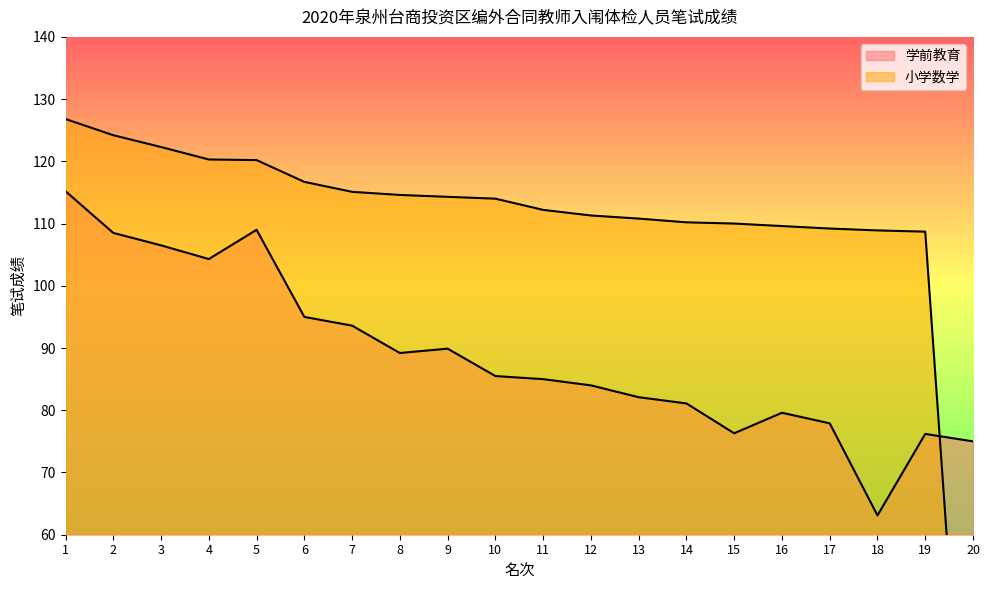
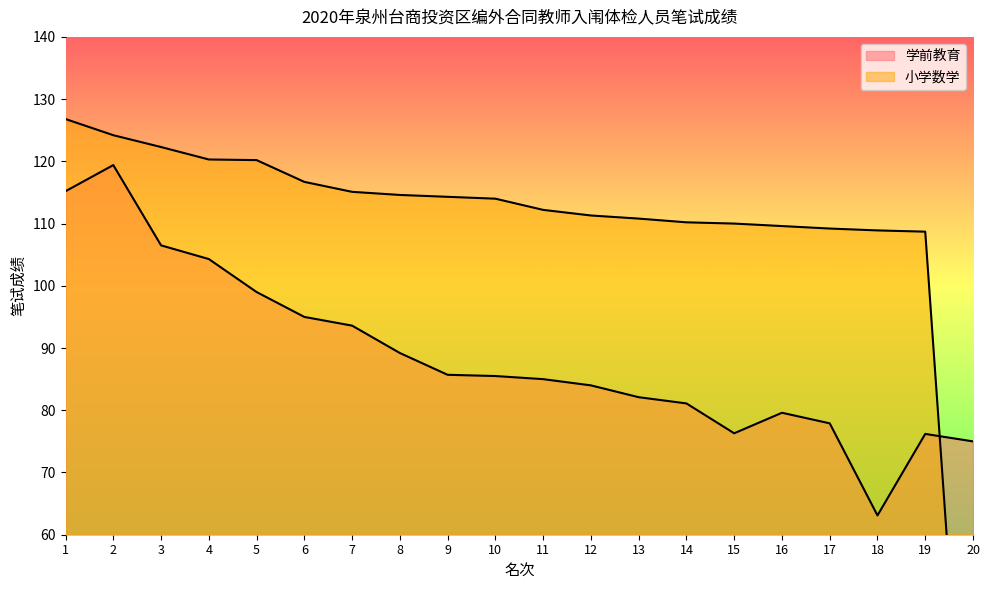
学前教育, 2: 109 -> 119
学前教育, 5: 109 -> 99
学前教育, 9: 90 -> 86
